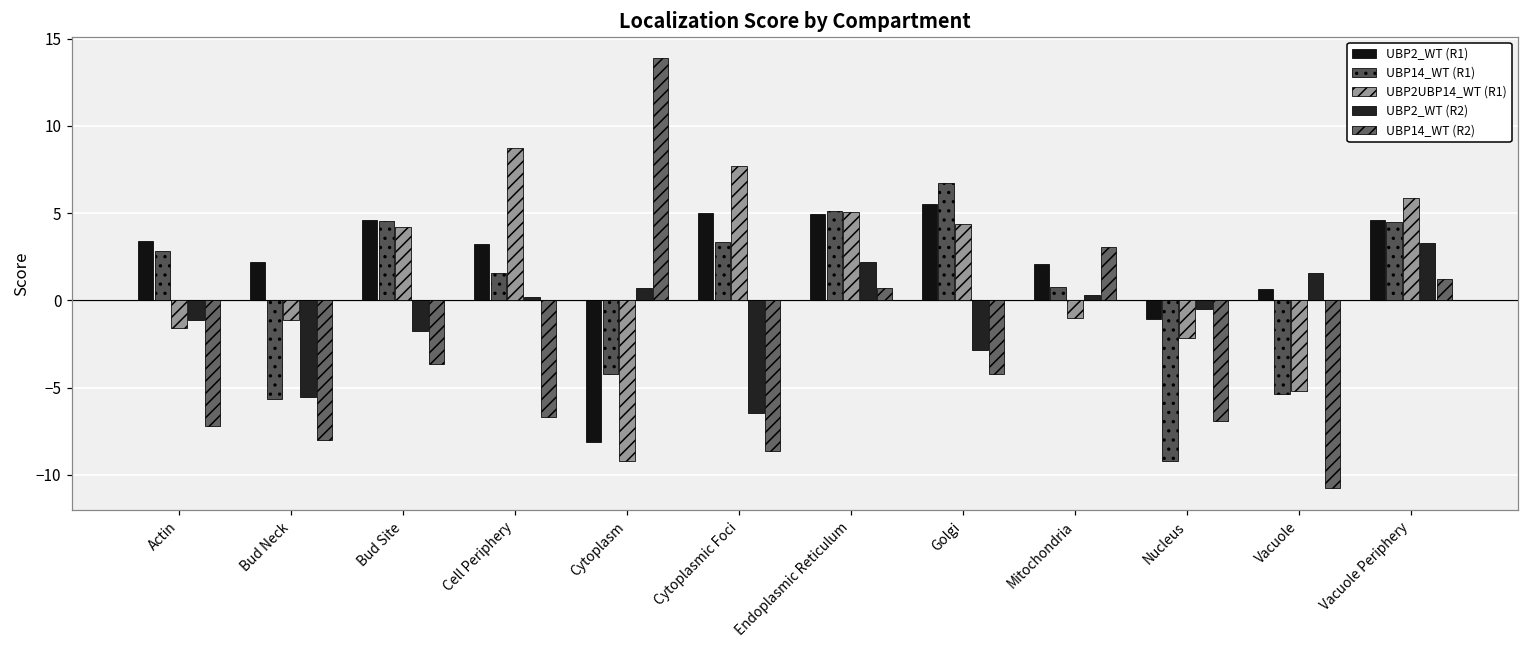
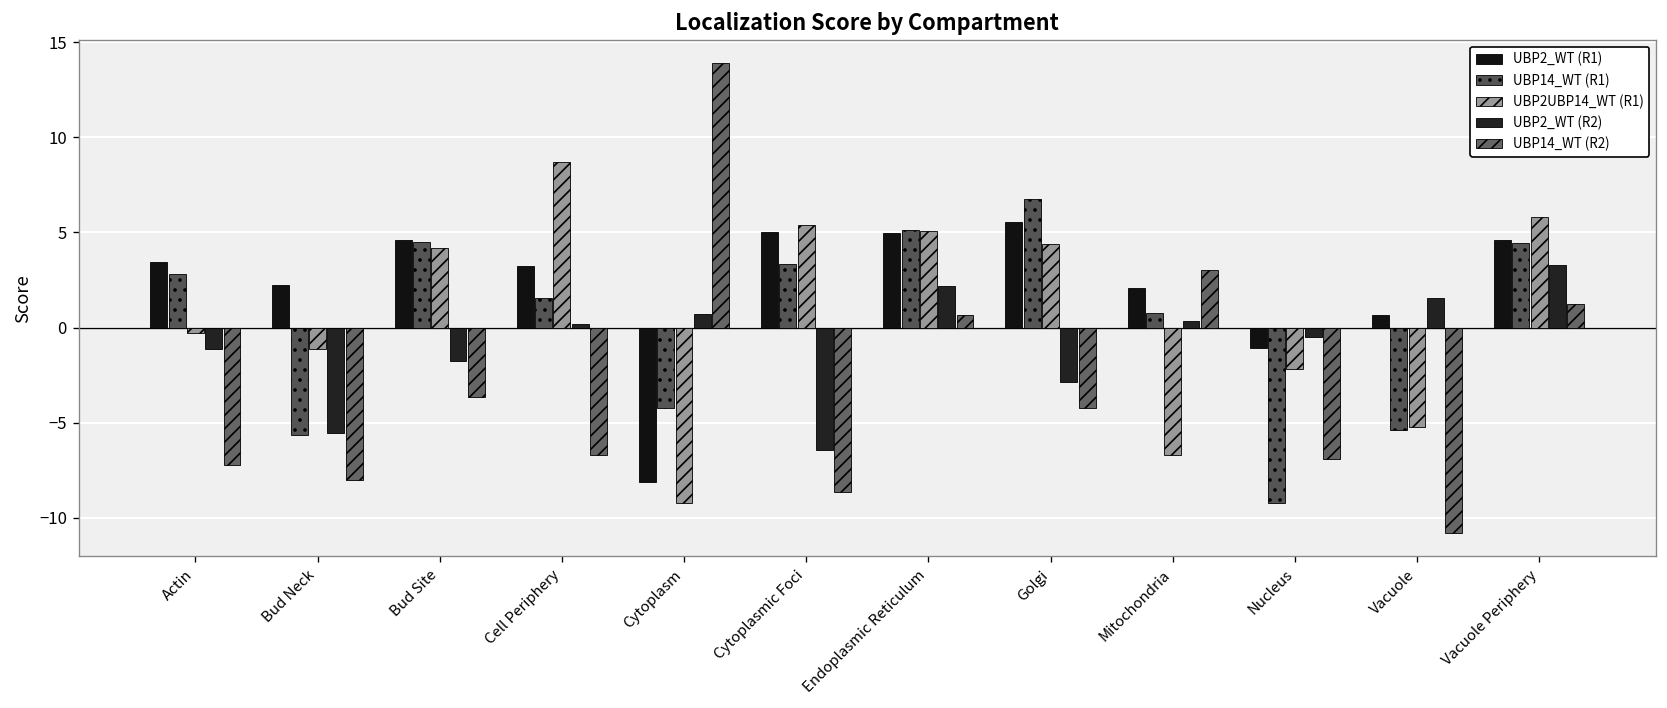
UBP2UBP14_WT (R1), Actin: -1.6 -> -0.3
UBP2UBP14_WT (R1), Cytoplasmic Foci: 7.7 -> 5.4
UBP2UBP14_WT (R1), Mitochondria: -1.0 -> -6.7
